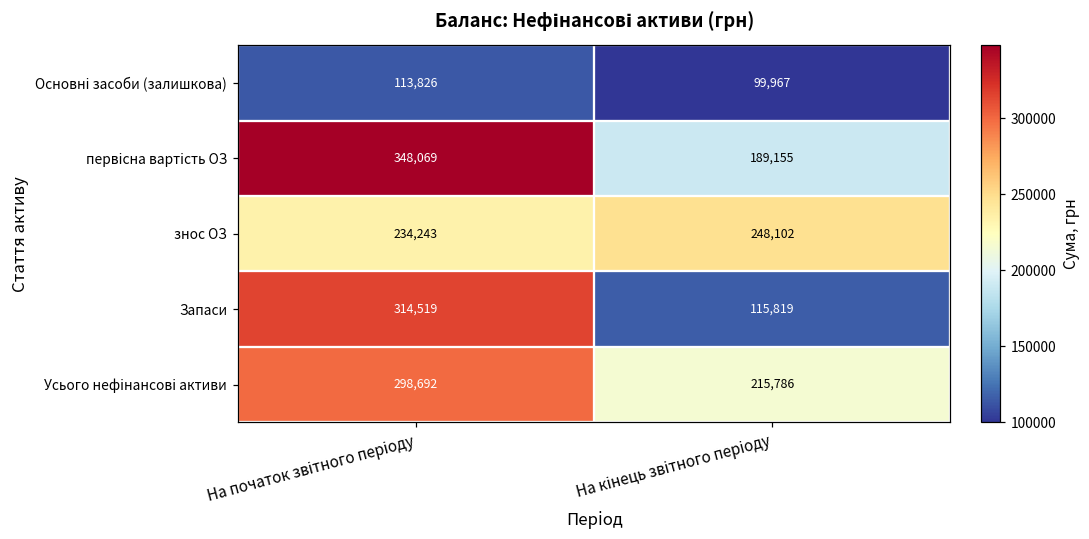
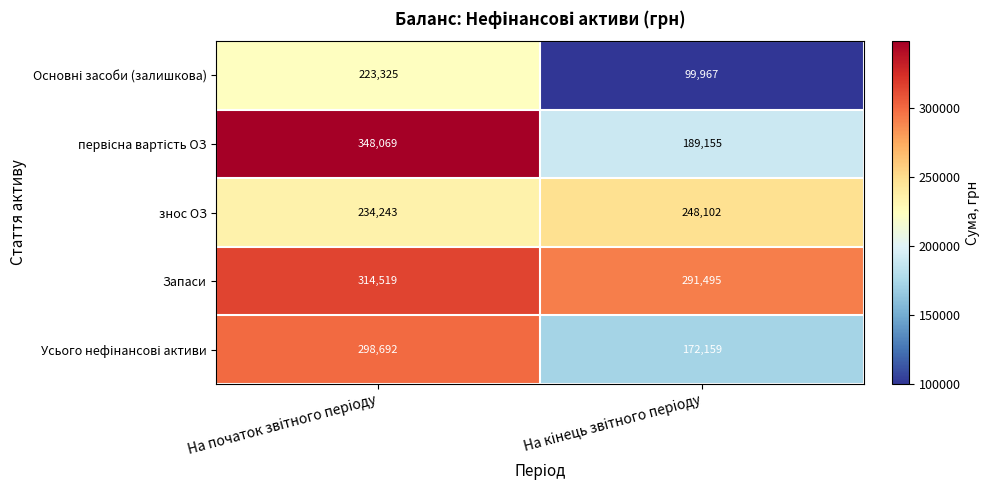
Основні засоби (залишкова), На початок звітного періоду: 113,826 -> 223,325
Запаси, На кінець звітного періоду: 115,819 -> 291,495
Усього нефінансові активи, На кінець звітного періоду: 215,786 -> 172,159
